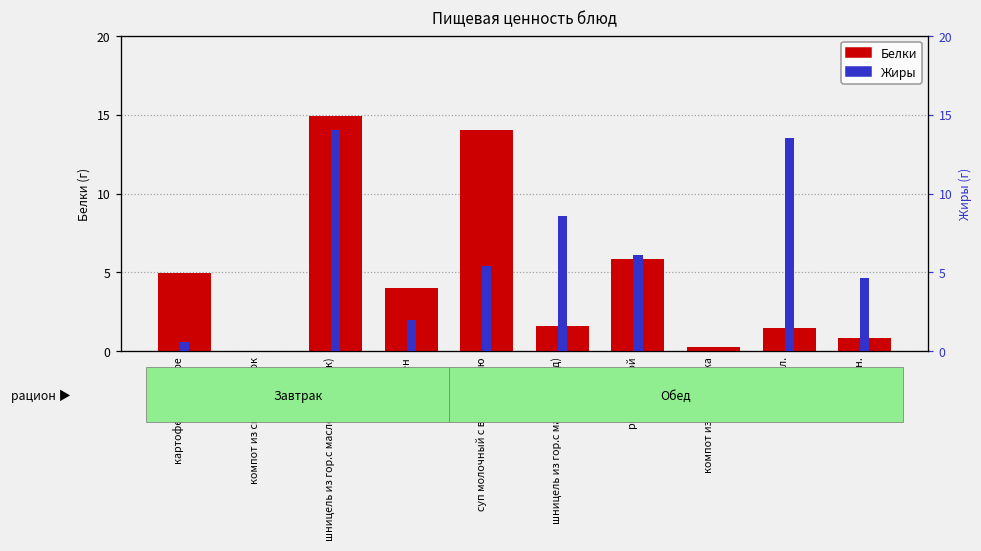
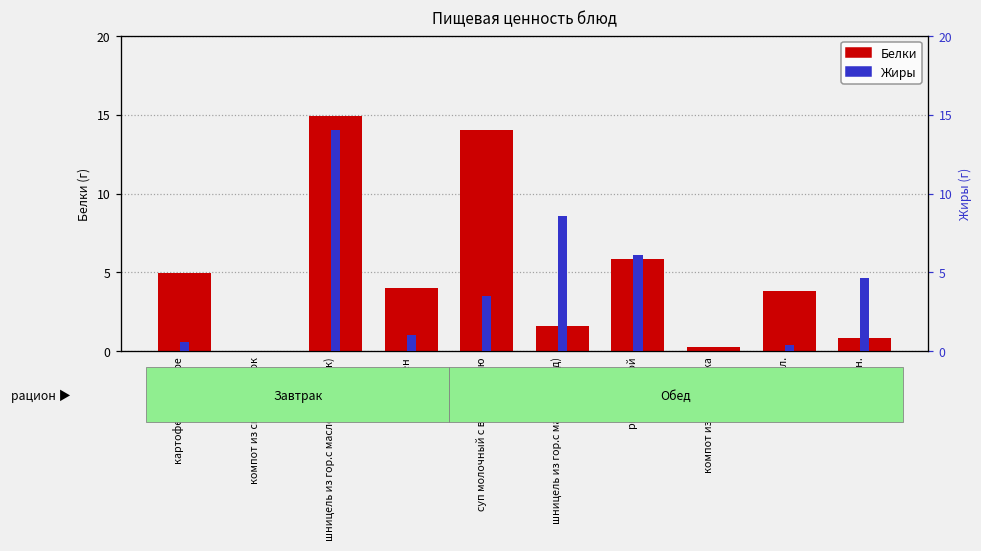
Белки, хлеб бел.: 1.5 -> 3.8
Жиры, гематоген: 2 -> 1
Жиры, суп молочный с вермишелью: 5.4 -> 3.5
Жиры, хлеб бел.: 13.5 -> 0.4
